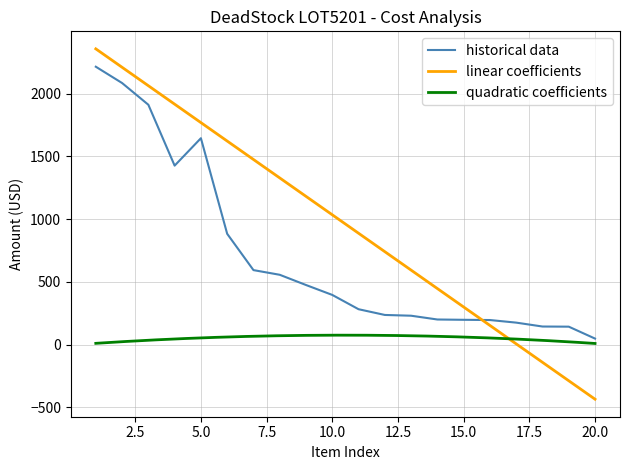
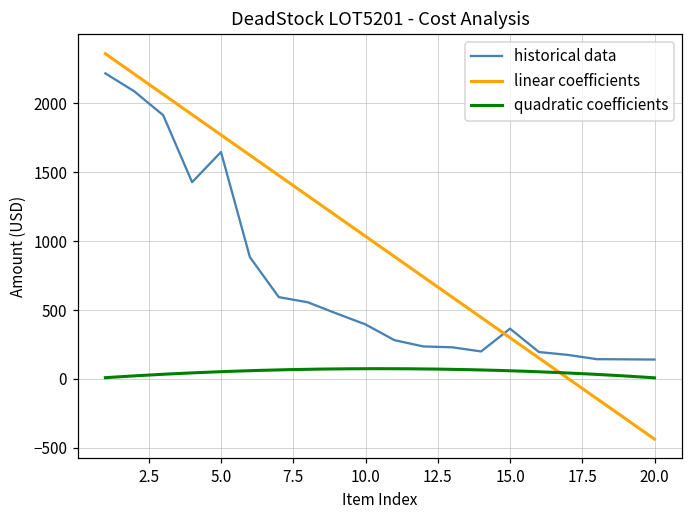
historical data, 15.0: 200 -> 360
historical data, 20.0: 50 -> 140
